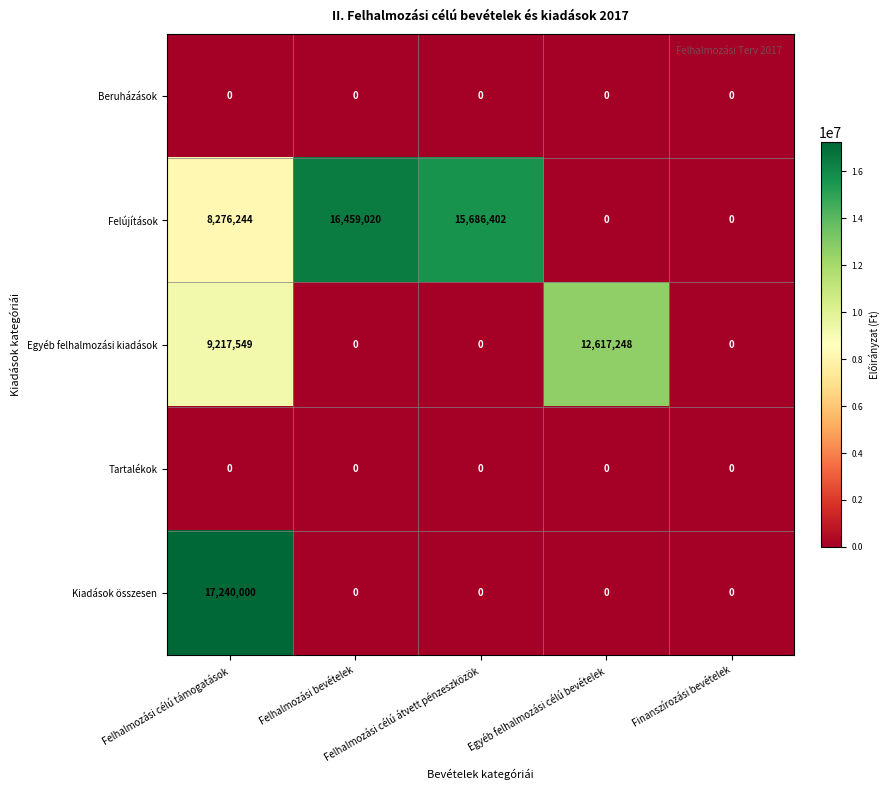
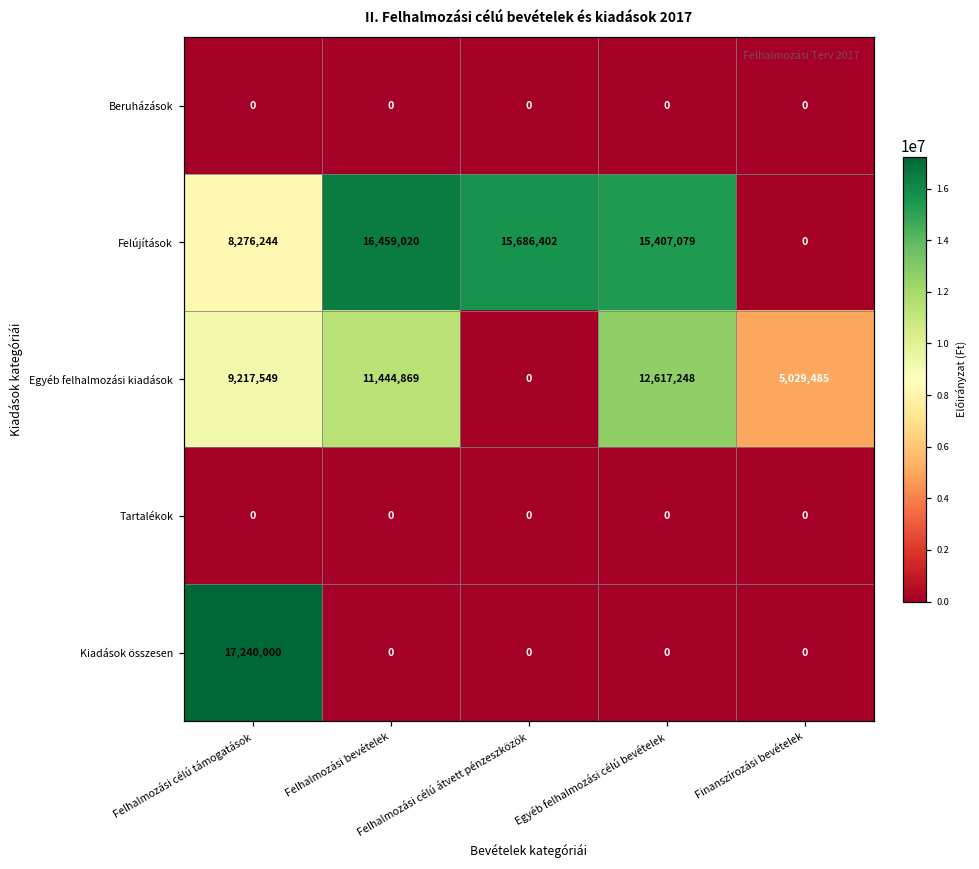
Felújítások, Egyéb felhalmozási célú bevételek: 0 -> 15,407,079
Egyéb felhalmozási kiadások, Felhalmozási bevételek: 0 -> 11,444,869
Egyéb felhalmozási kiadások, Finanszírozási bevételek: 0 -> 5,029,485
